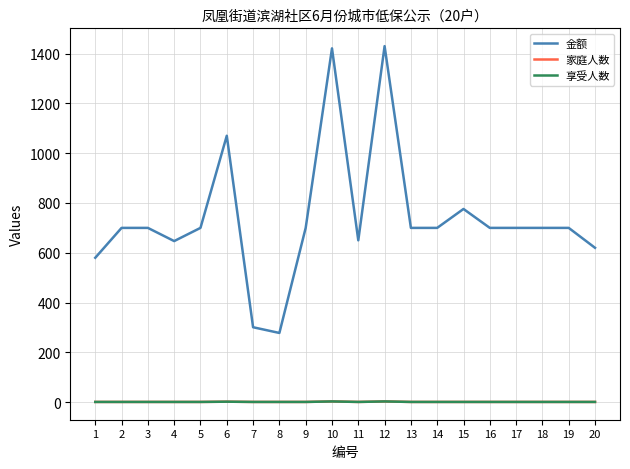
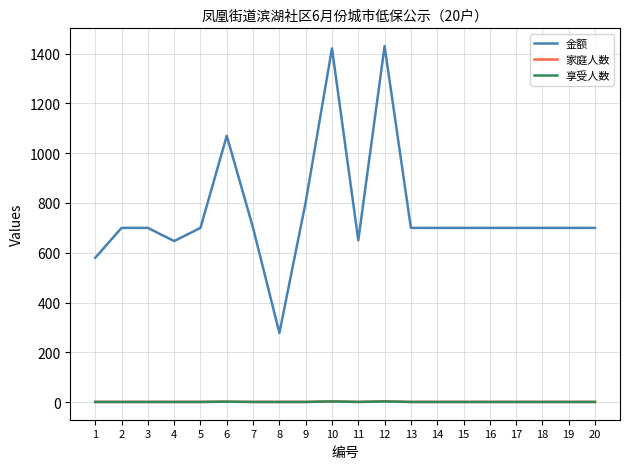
金额, 7: 300 -> 700
金额, 9: 700 -> 800
金额, 15: 780 -> 700
金额, 20: 620 -> 700
